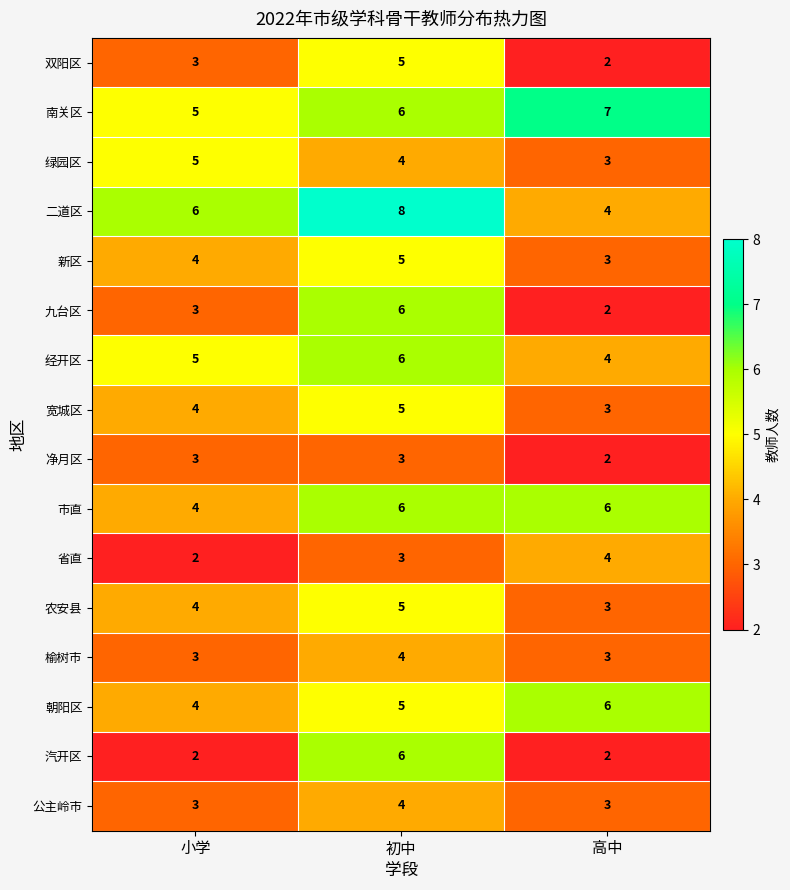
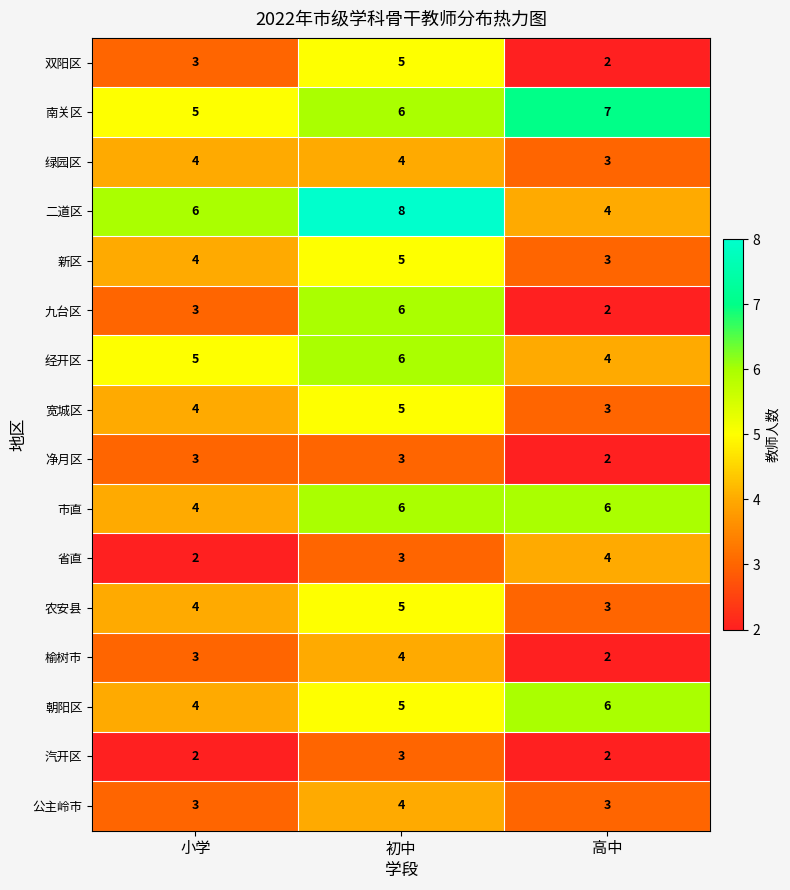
绿园区, 小学: 5 -> 4
榆树市, 高中: 3 -> 2
汽开区, 初中: 6 -> 3
